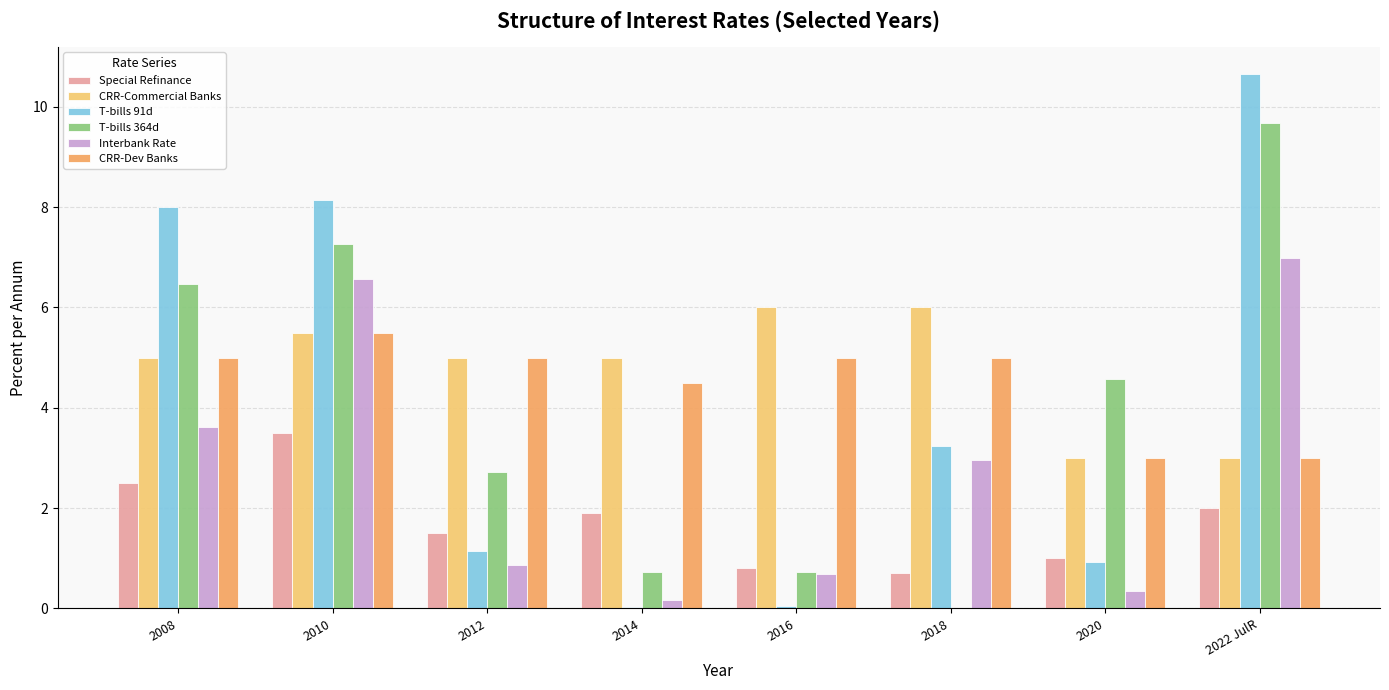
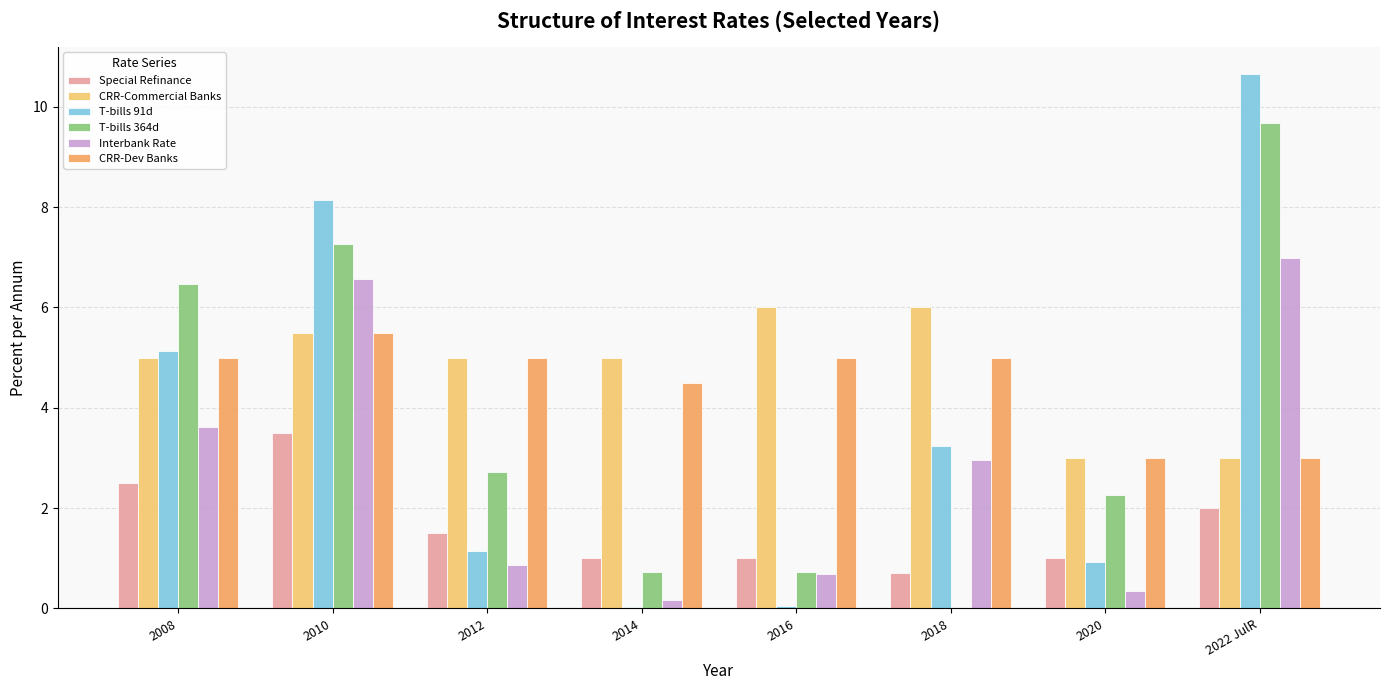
T-bills 91d, 2008: 8.0 -> 5.1
Special Refinance, 2014: 1.9 -> 1.0
Special Refinance, 2016: 0.8 -> 1.0
T-bills 364d, 2020: 4.6 -> 2.3
